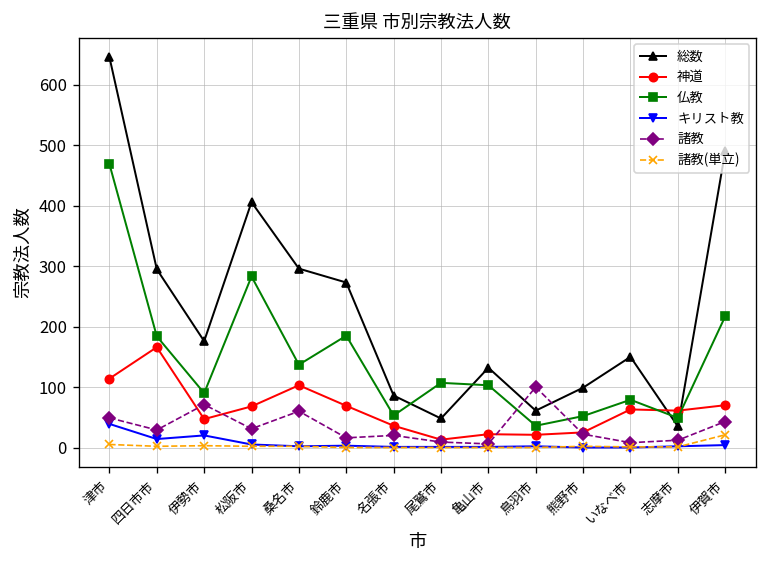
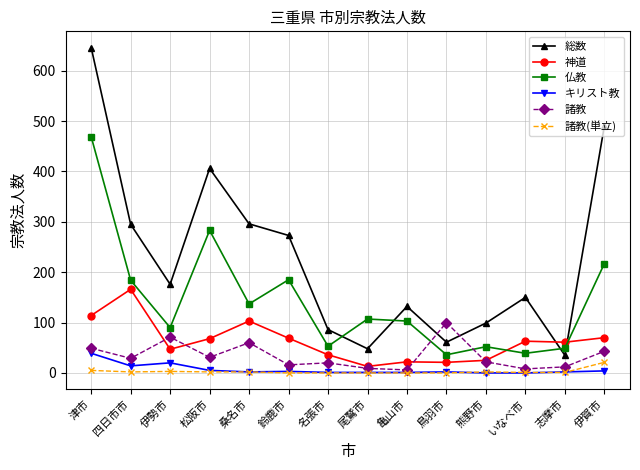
仏教, いなべ市: 80 -> 40
